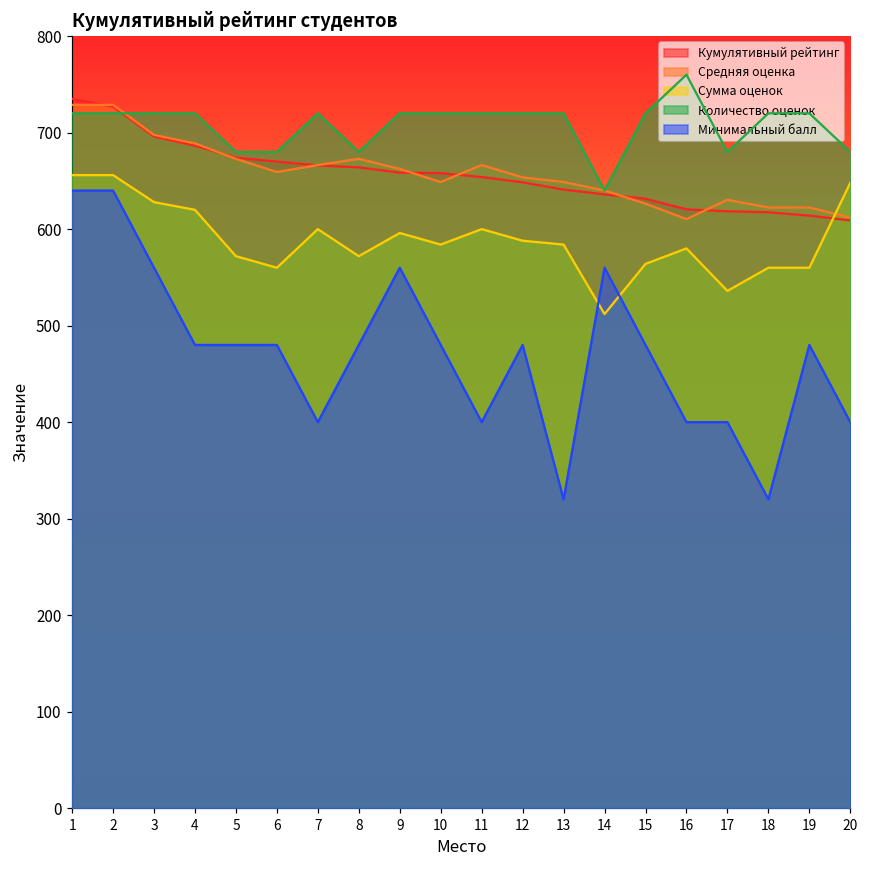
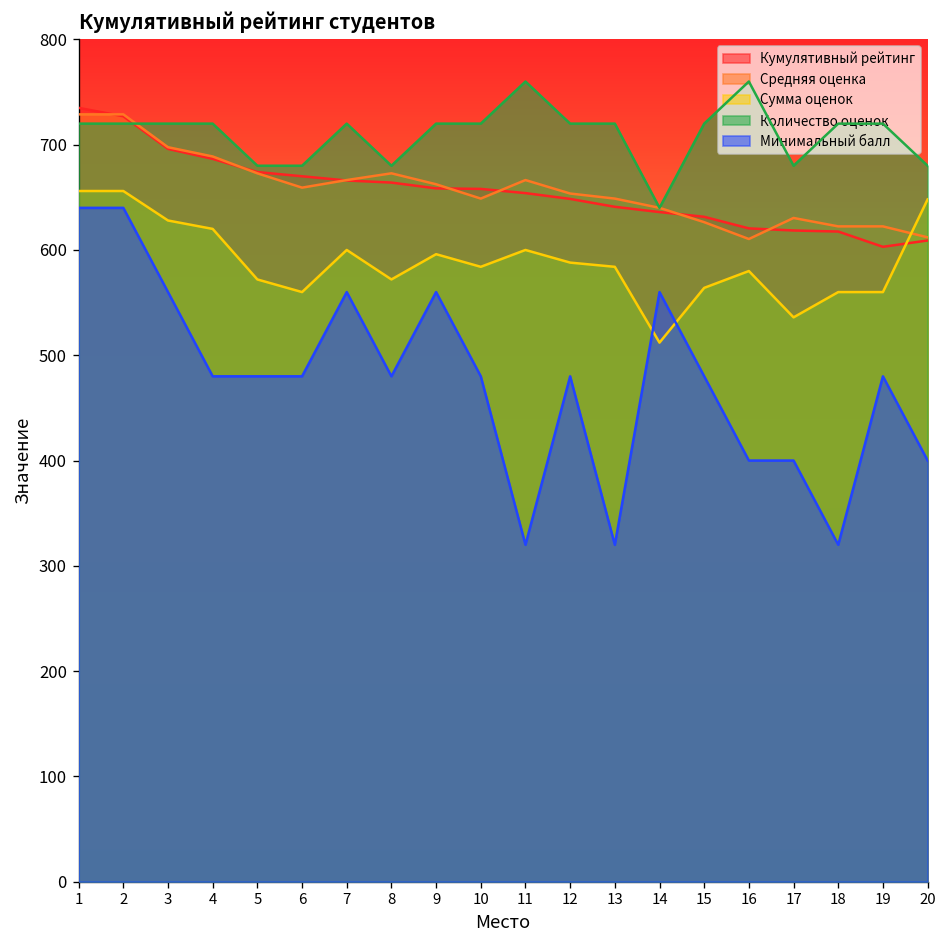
Минимальный балл, 7: 400 -> 560
Количество оценок, 11: 720 -> 760
Минимальный балл, 11: 400 -> 320
Кумулятивный рейтинг, 19: 610 -> 600
